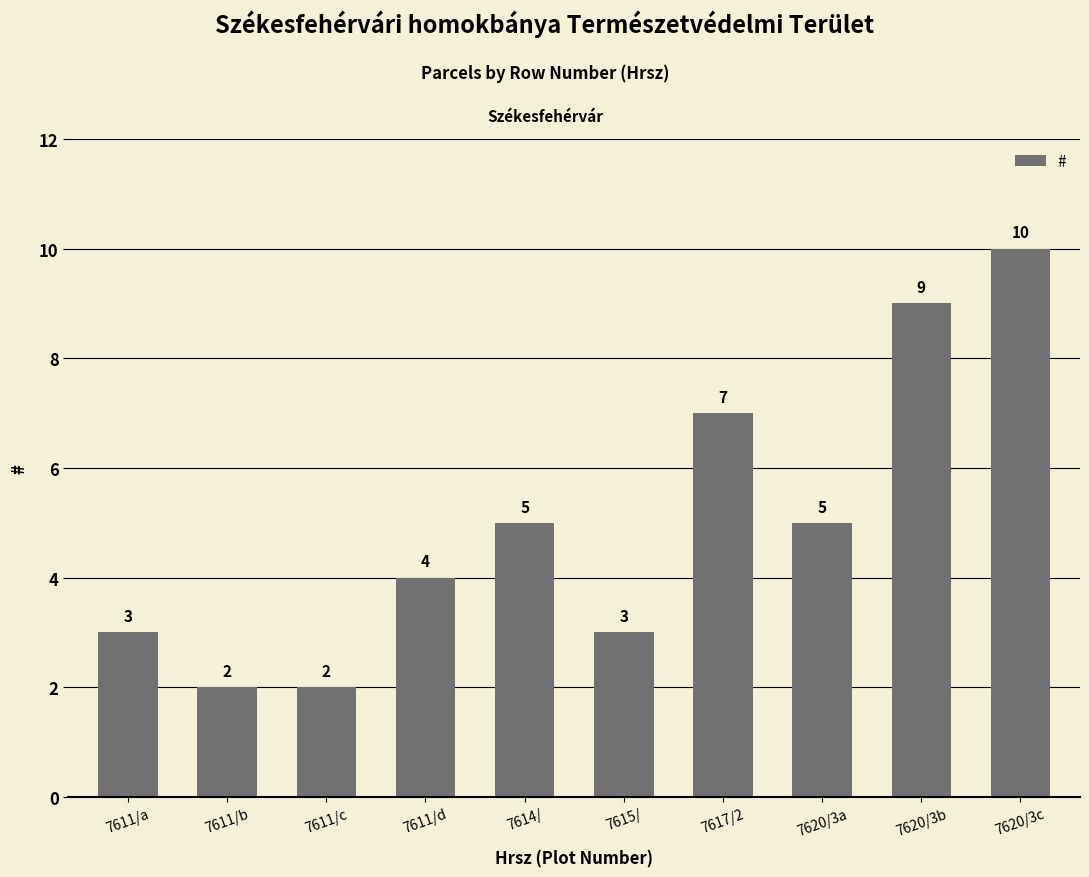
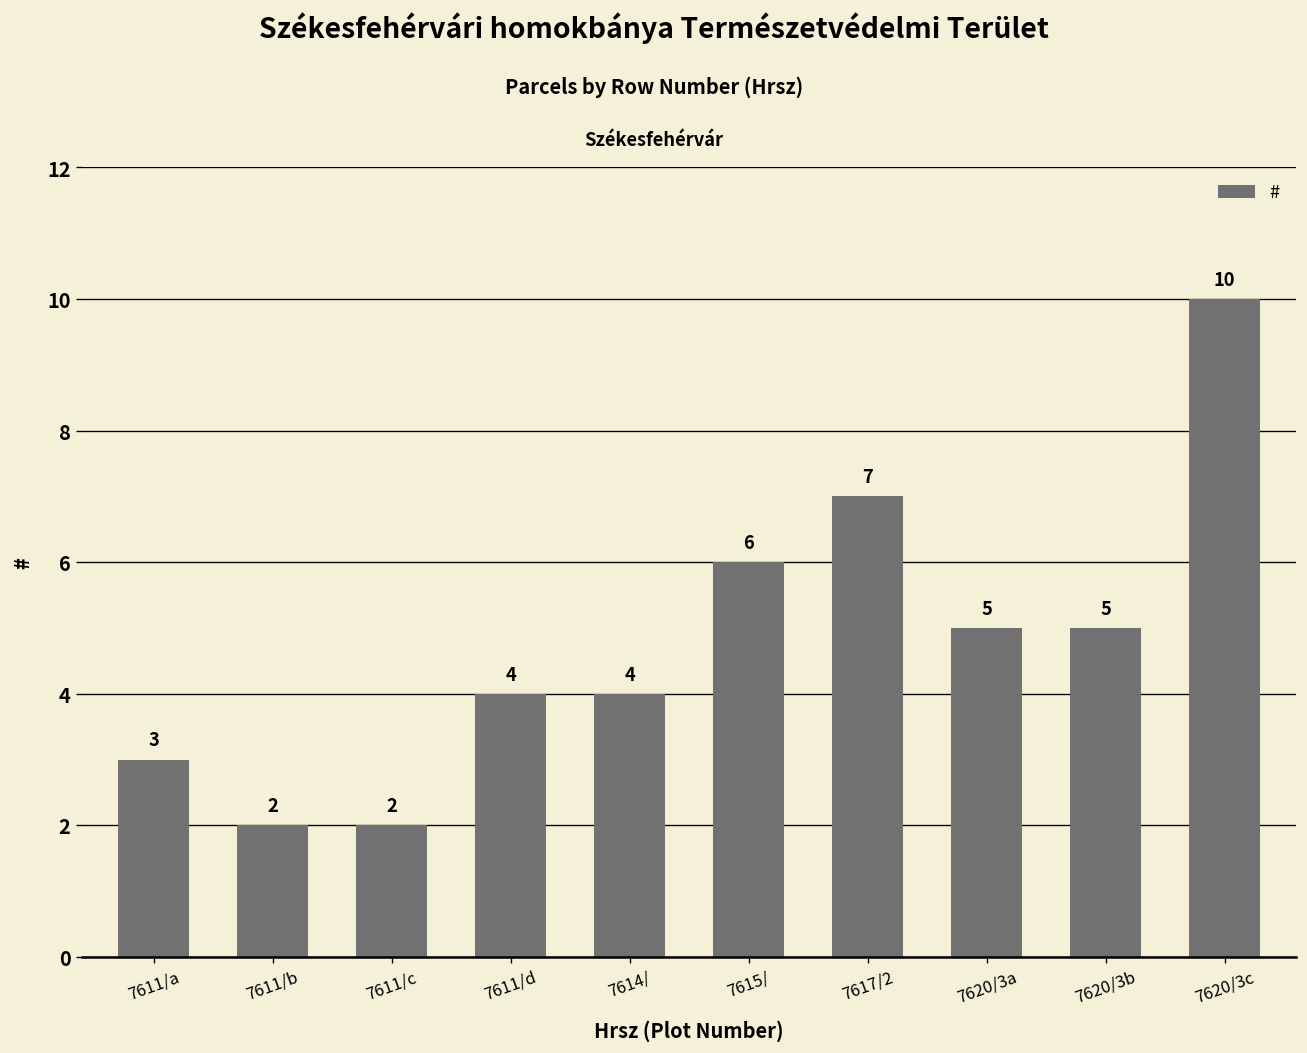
7614/: 5 -> 4
7615/: 3 -> 6
7620/3b: 9 -> 5
